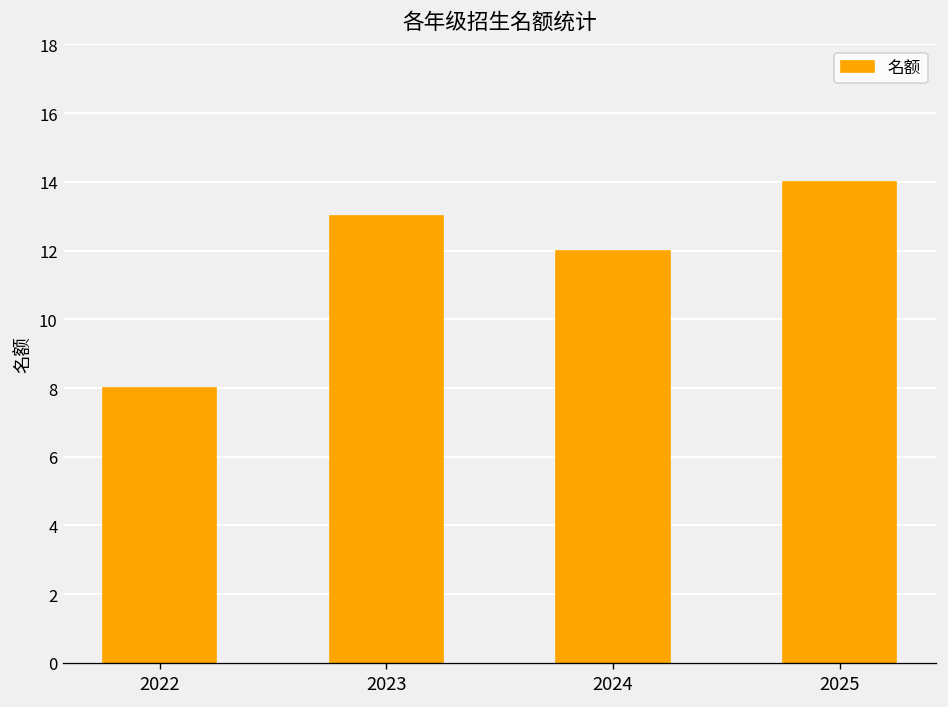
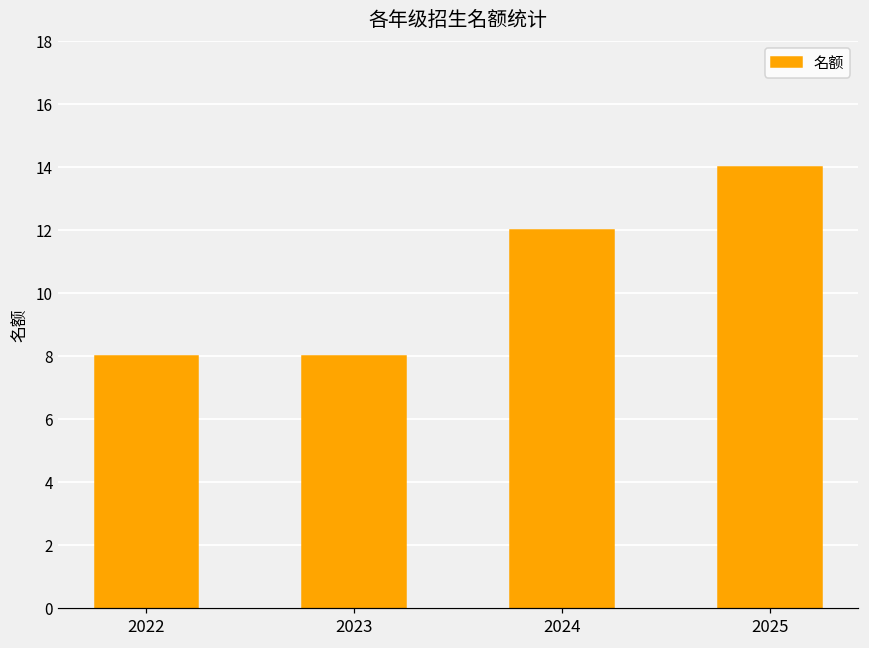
2023: 13 -> 8
